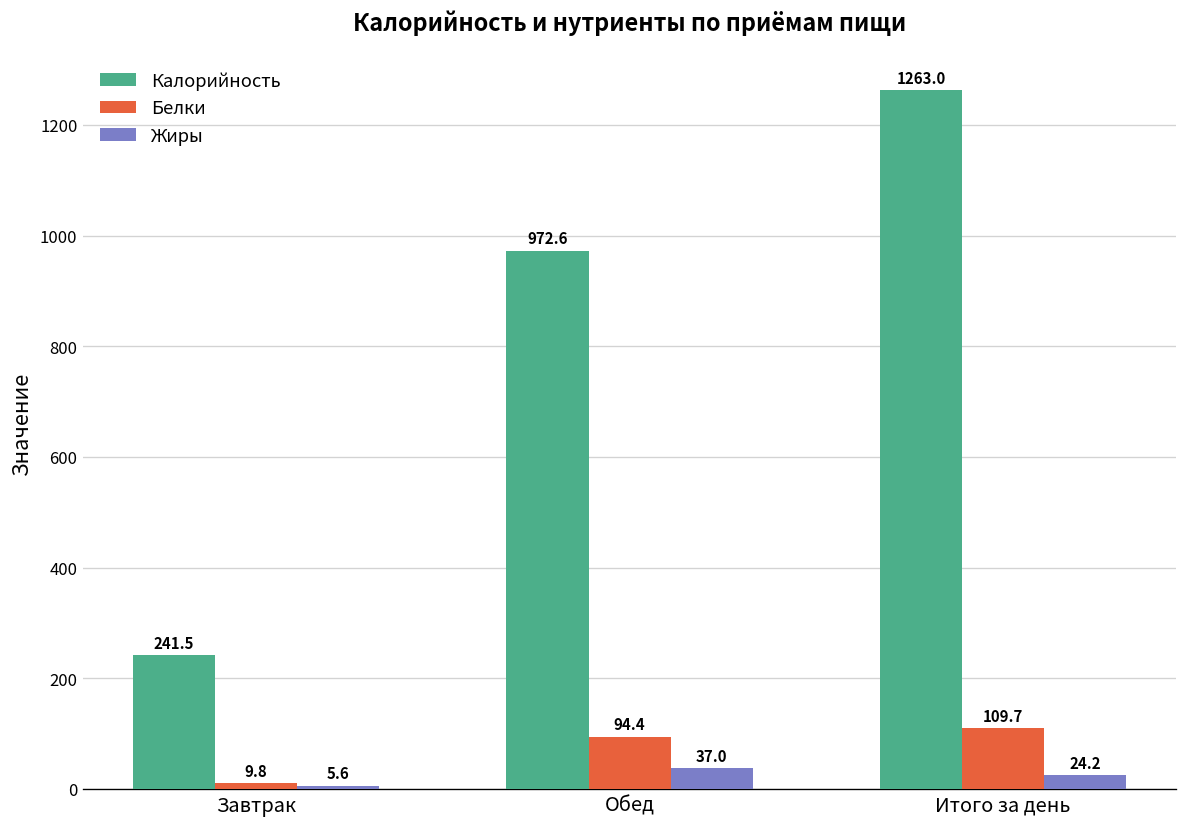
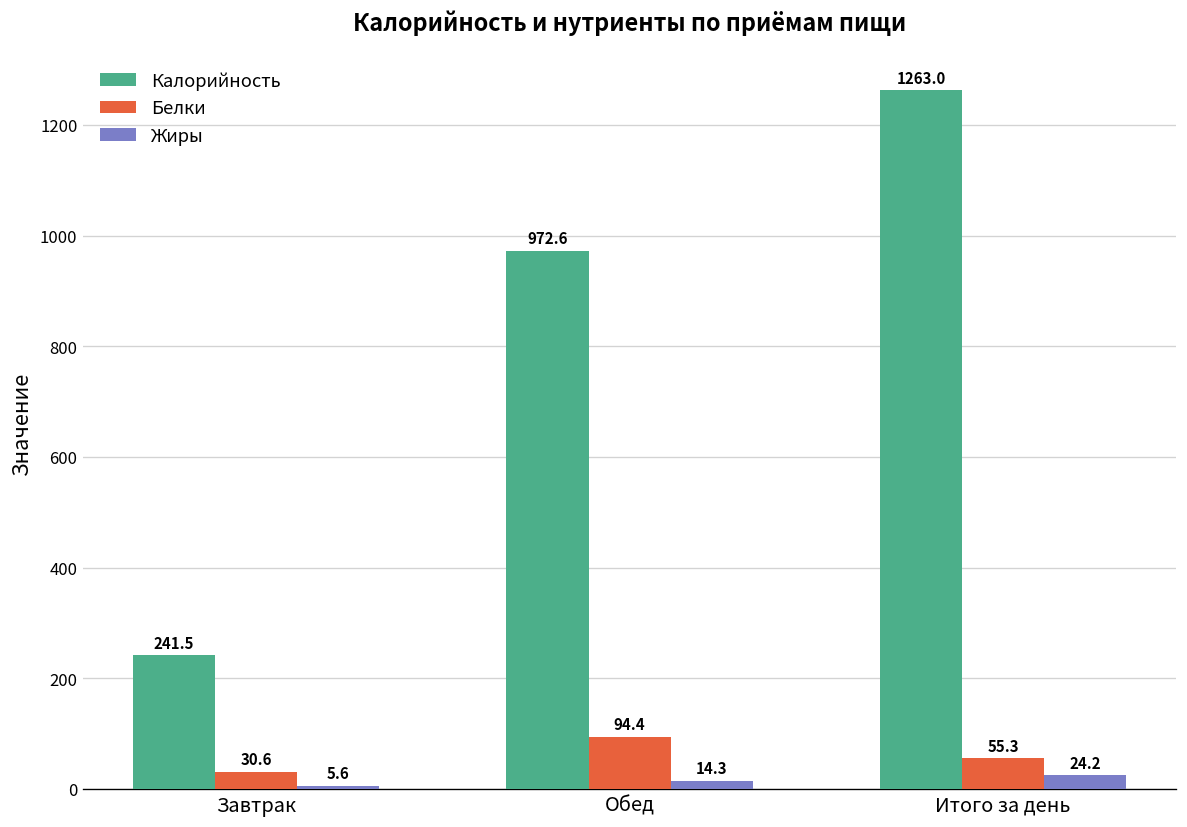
Белки, Завтрак: 9.8 -> 30.6
Жиры, Обед: 37.0 -> 14.3
Белки, Итого за день: 109.7 -> 55.3
